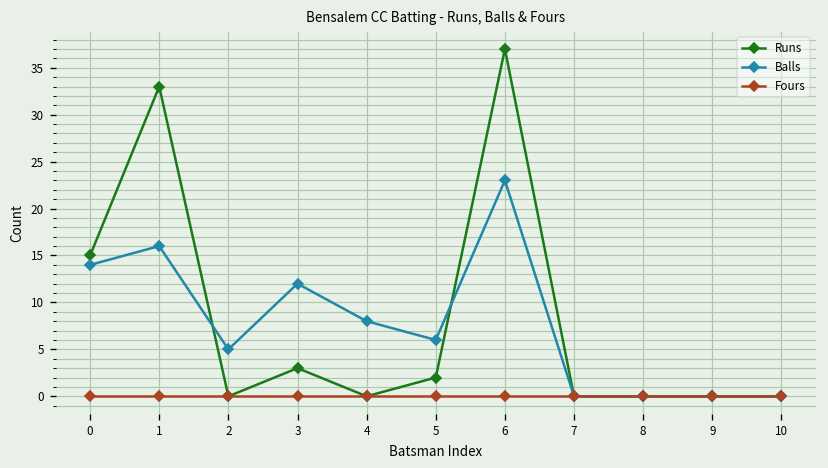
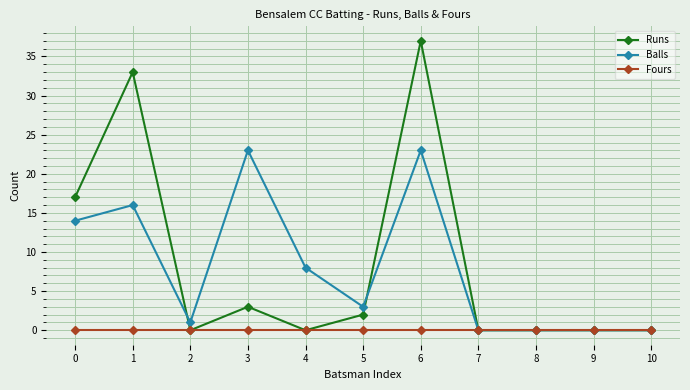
Runs, 0: 15 -> 17
Balls, 2: 5 -> 1
Balls, 3: 12 -> 23
Balls, 5: 6 -> 3
